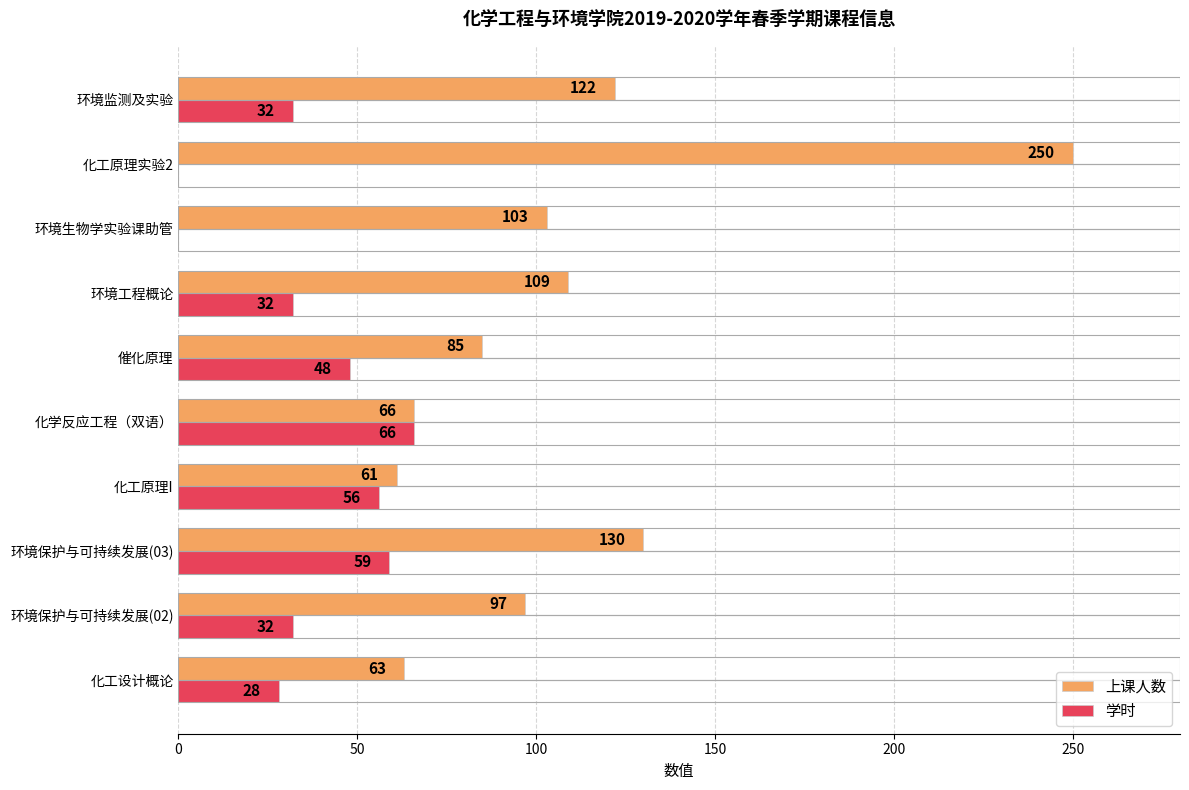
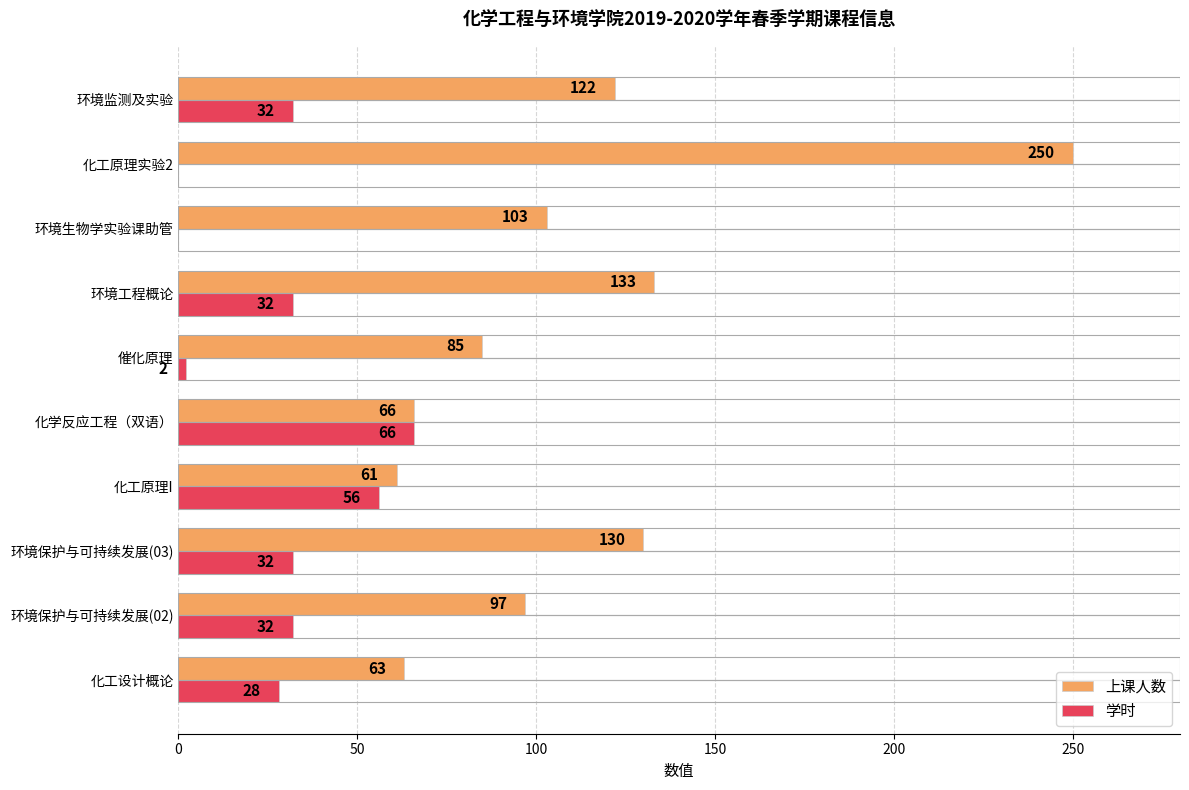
上课人数, 环境工程概论: 109 -> 133
学时, 催化原理: 48 -> 2
学时, 环境保护与可持续发展(03): 59 -> 32
